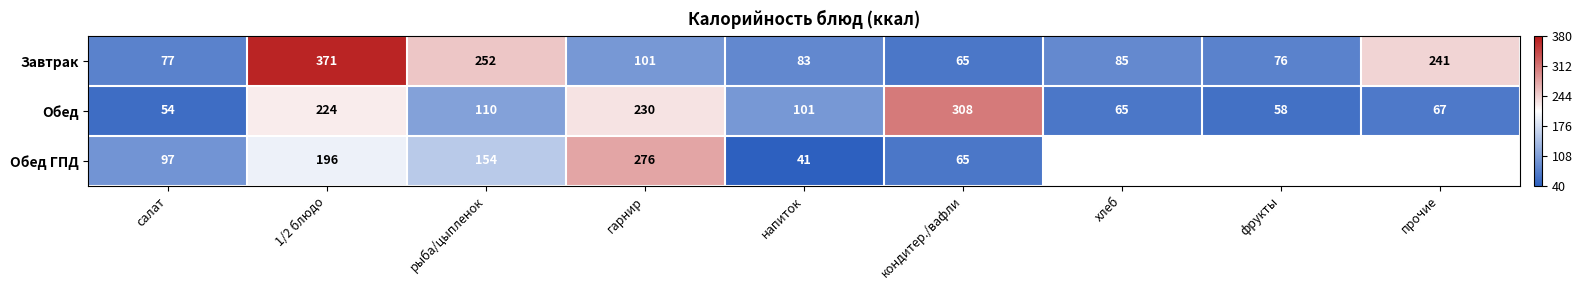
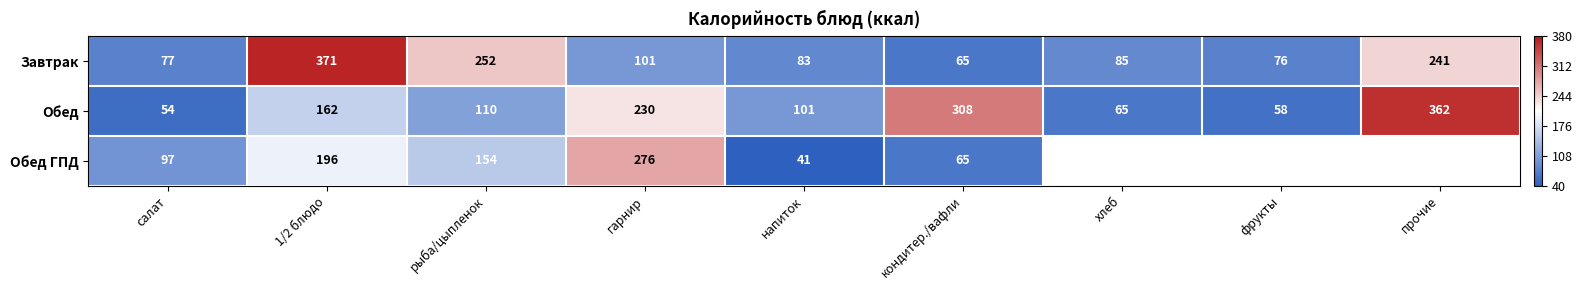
Обед, 1/2 блюдо: 224 -> 162
Обед, прочие: 67 -> 362
